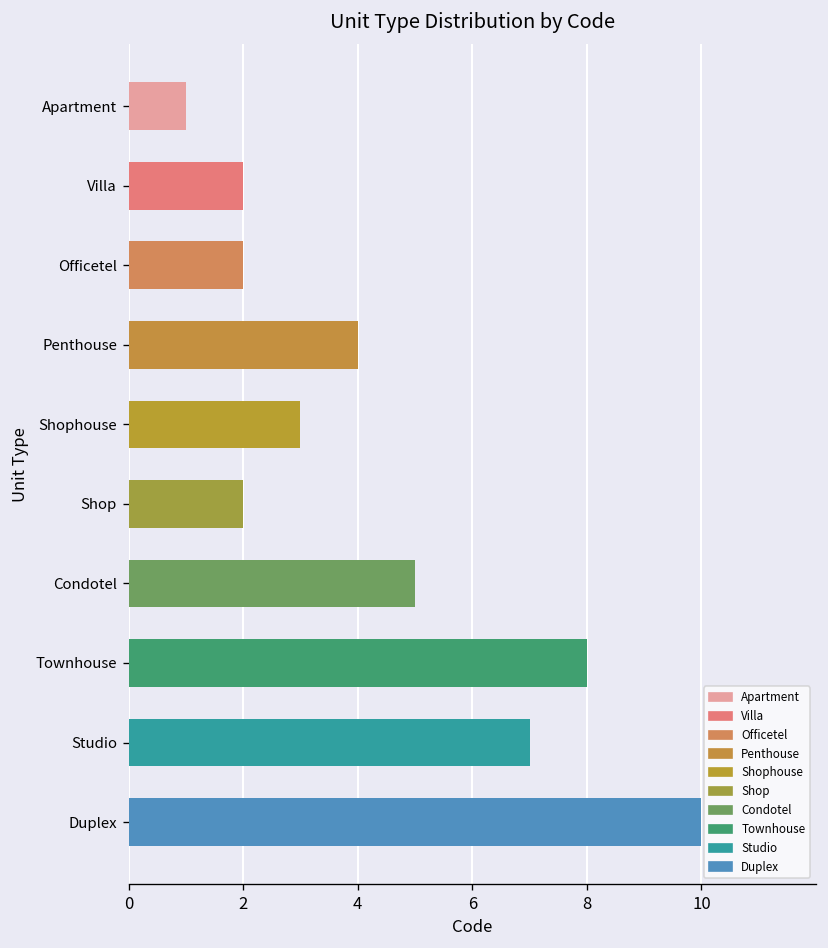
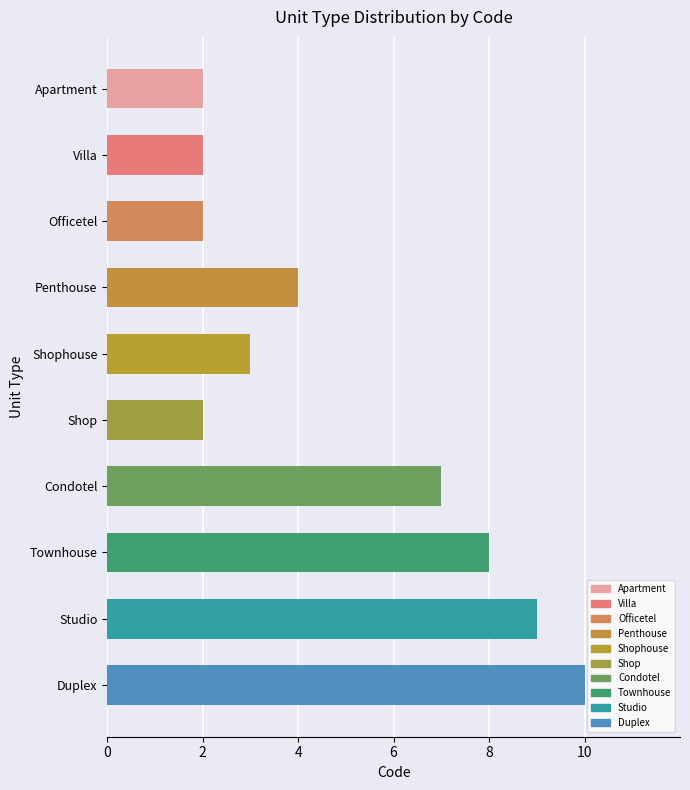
Apartment: 1 -> 2
Condotel: 5 -> 7
Studio: 7 -> 9
